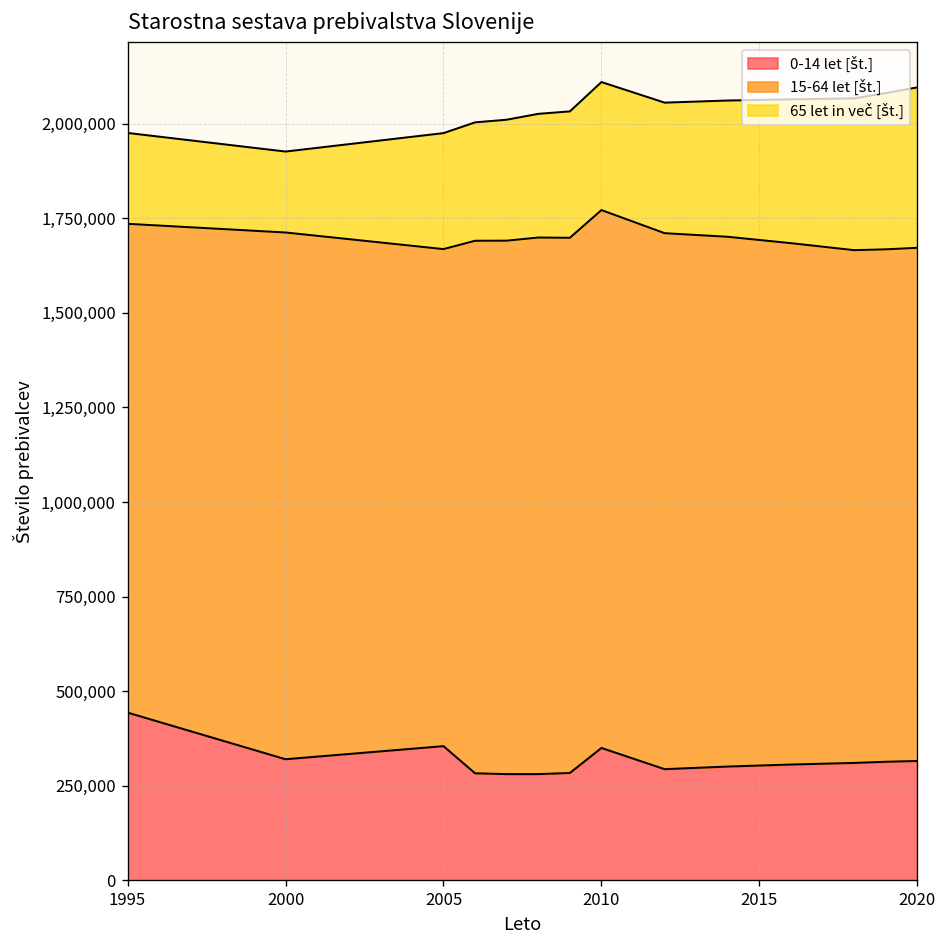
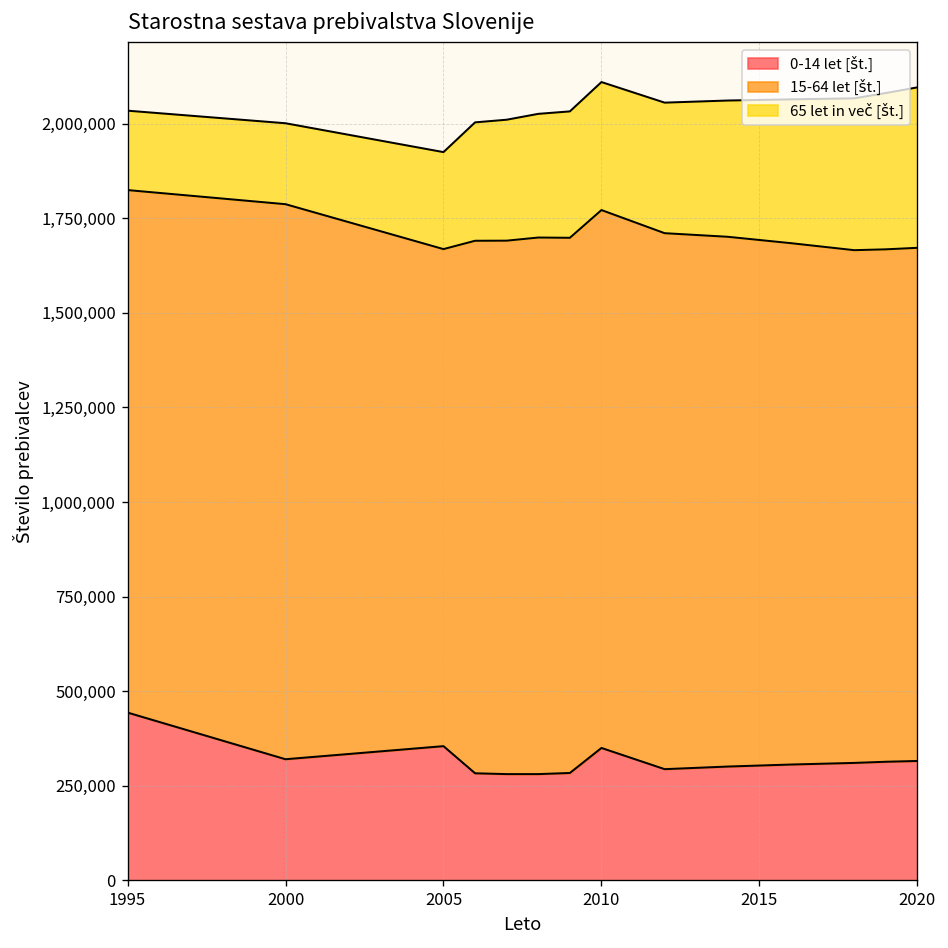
15-64 let [št.], 1995: 1,290,000 -> 1,380,000
65 let in več [št.], 1995: 240,000 -> 210,000
15-64 let [št.], 2000: 1,390,000 -> 1,470,000
65 let in več [št.], 2005: 310,000 -> 260,000
